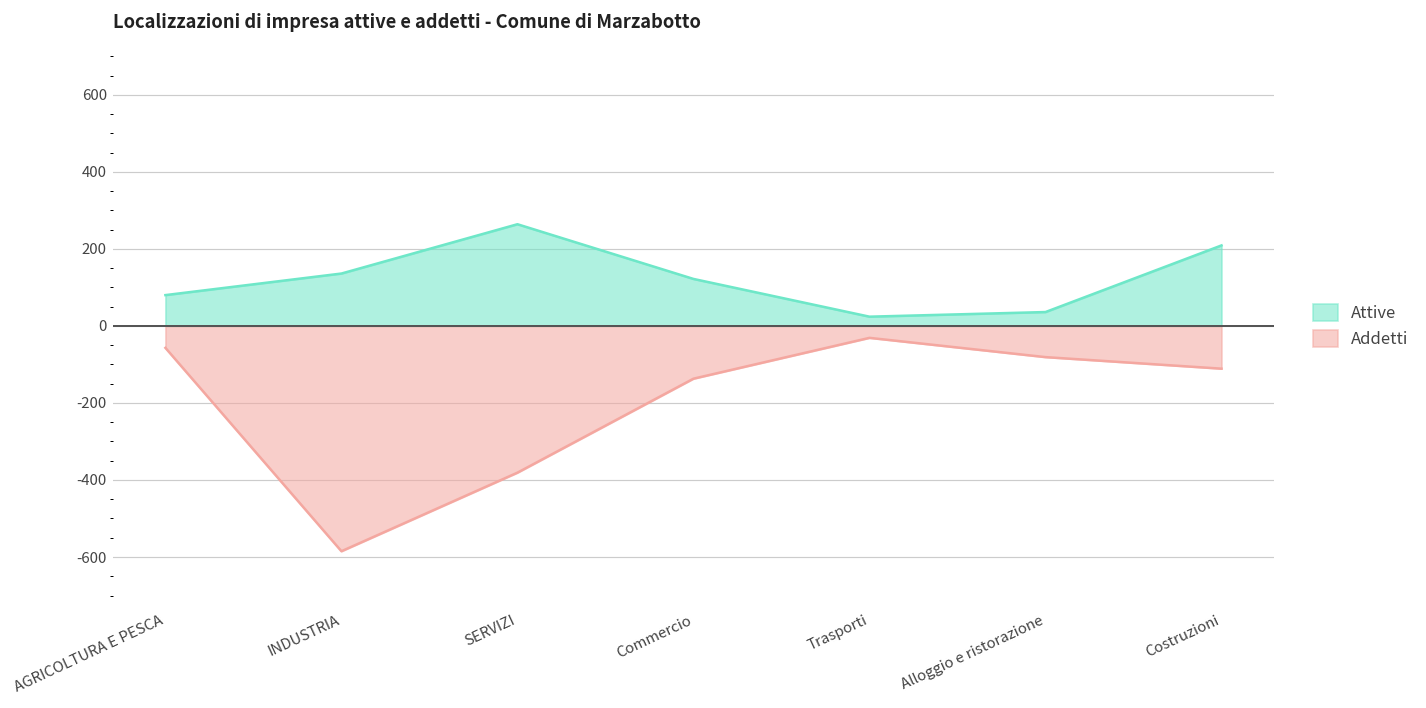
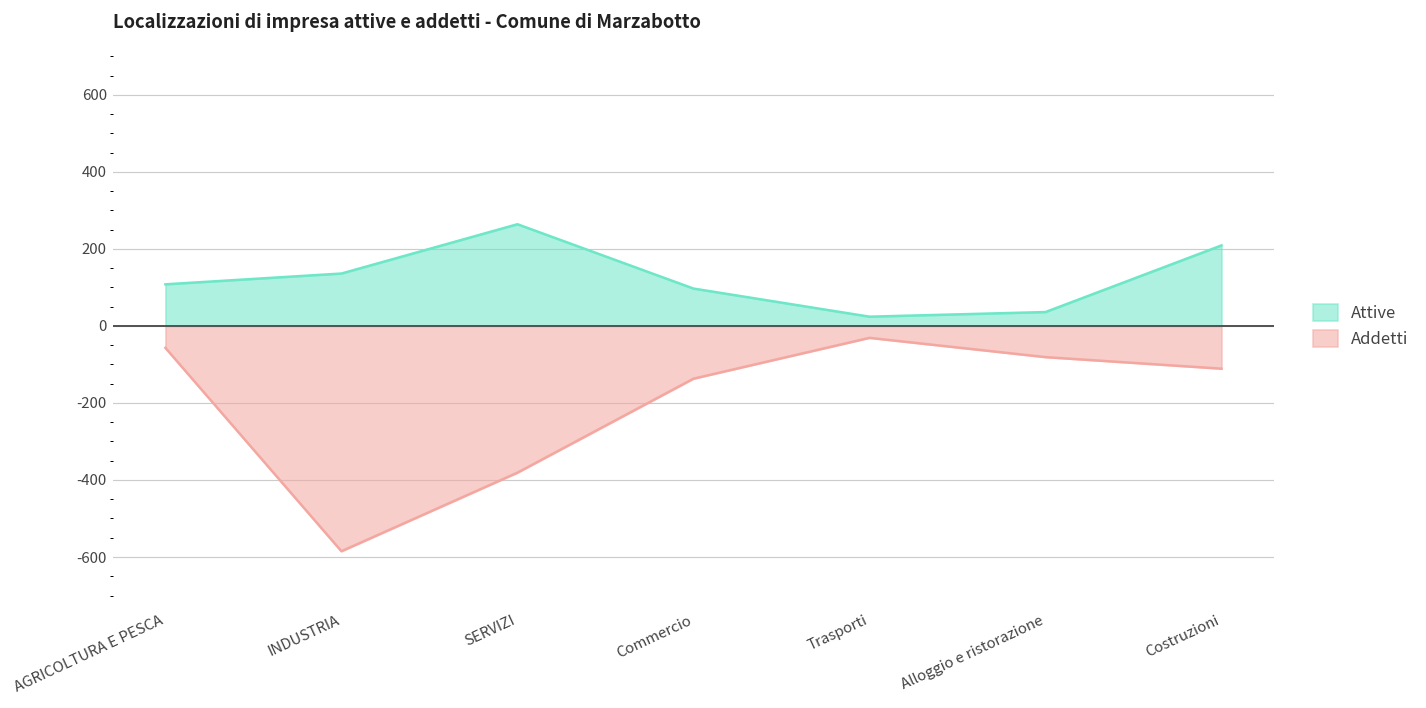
Attive, AGRICOLTURA E PESCA: 80 -> 110
Attive, Commercio: 120 -> 100
